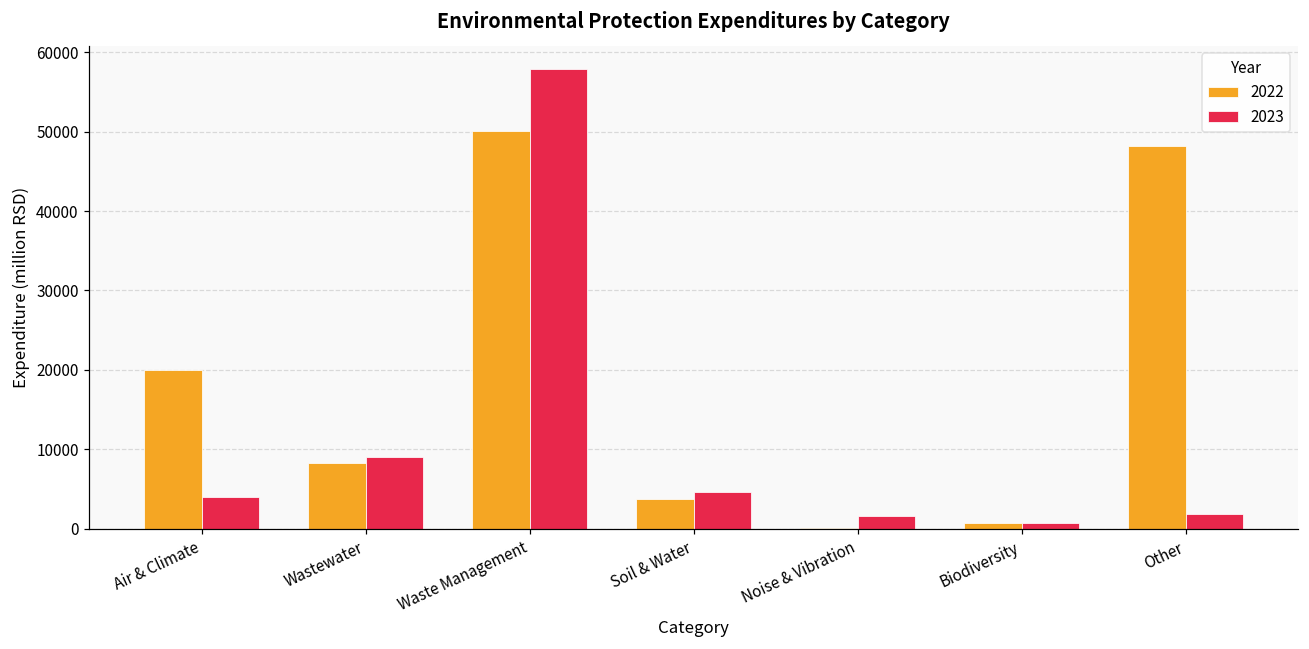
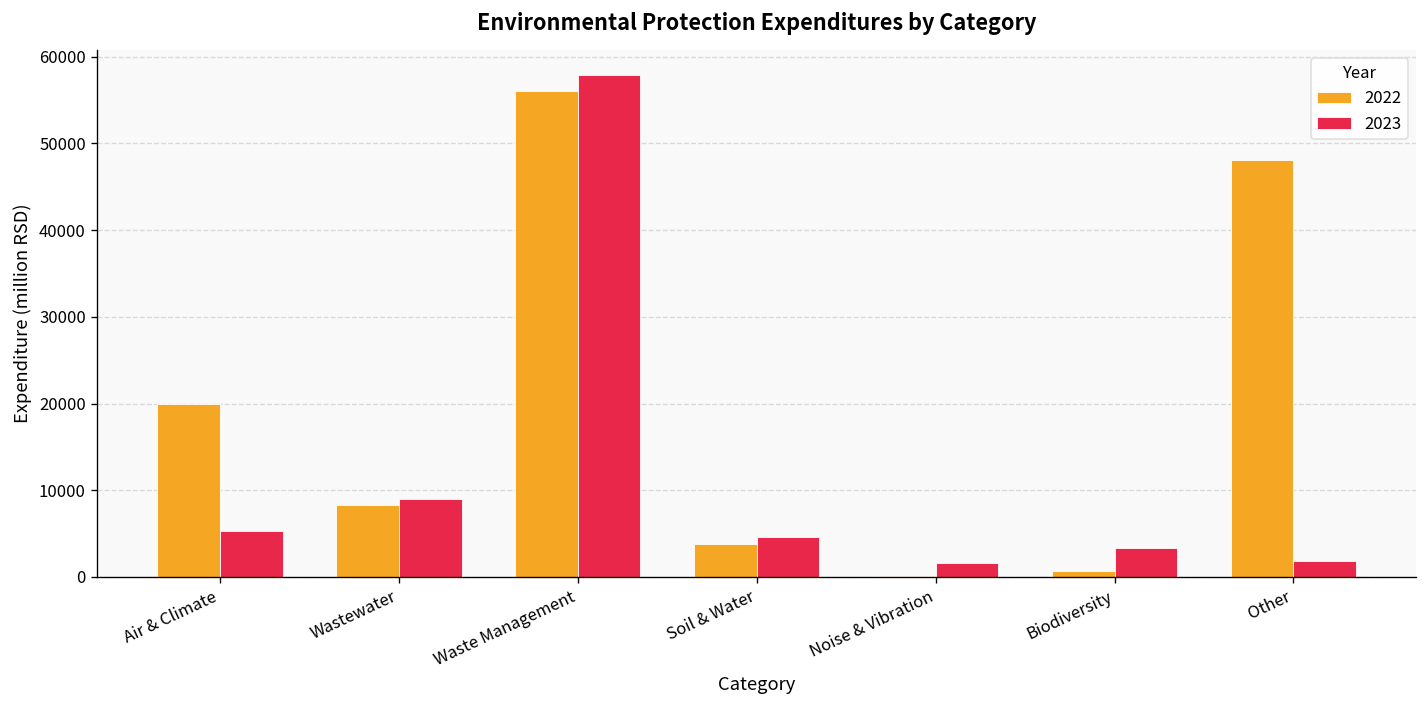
2023, Air & Climate: 4000 -> 5000
2022, Waste Management: 50000 -> 56000
2023, Biodiversity: 1000 -> 3000
